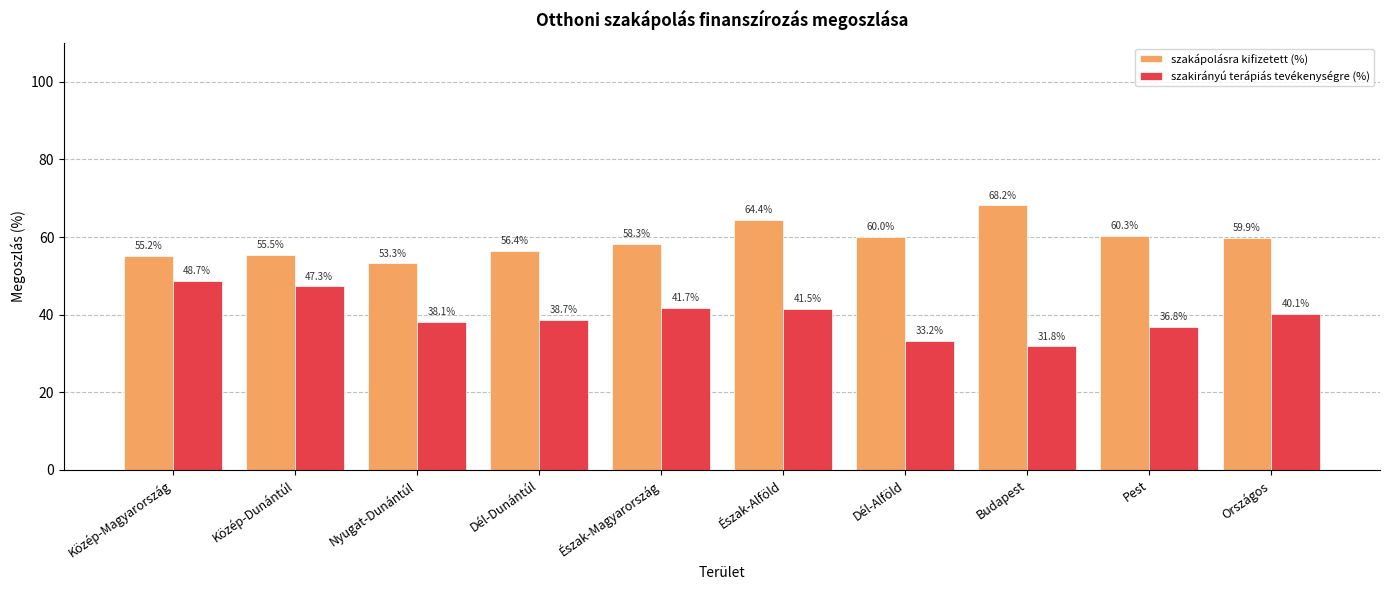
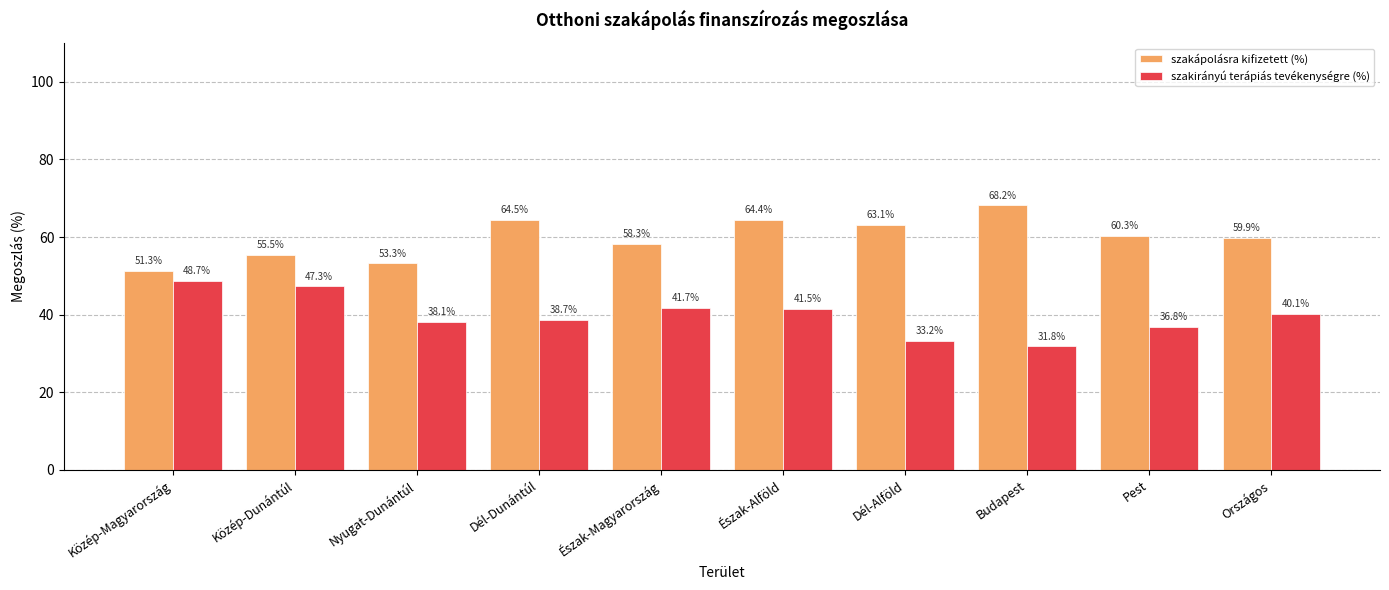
szakápolásra kifizetett (%), Közép-Magyarország: 55.2% -> 51.3%
szakápolásra kifizetett (%), Dél-Dunántúl: 56.4% -> 64.5%
szakápolásra kifizetett (%), Dél-Alföld: 60.0% -> 63.1%
